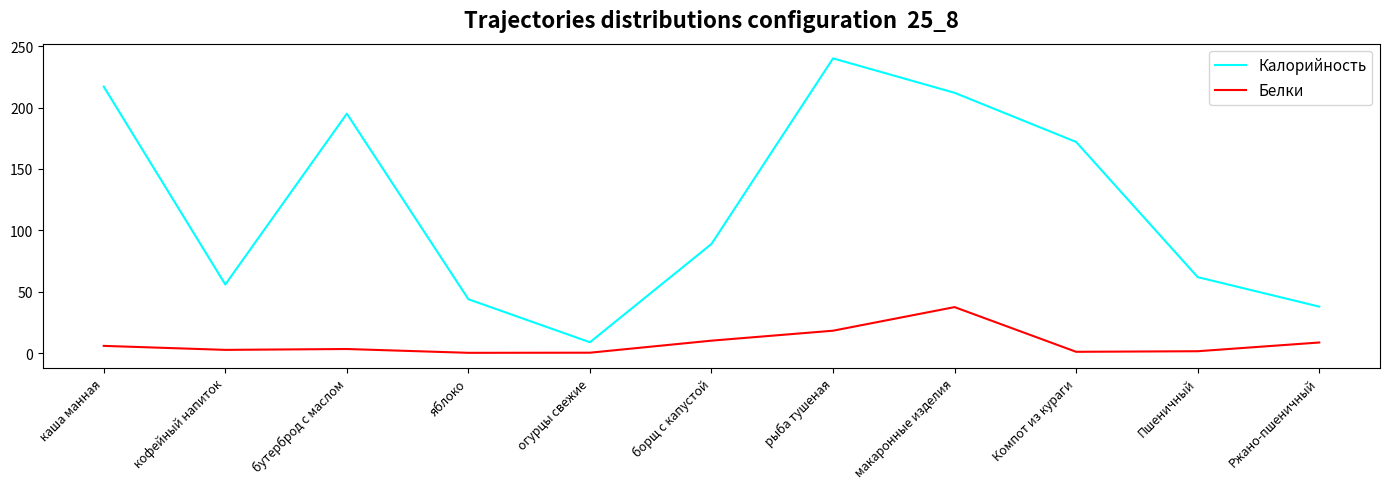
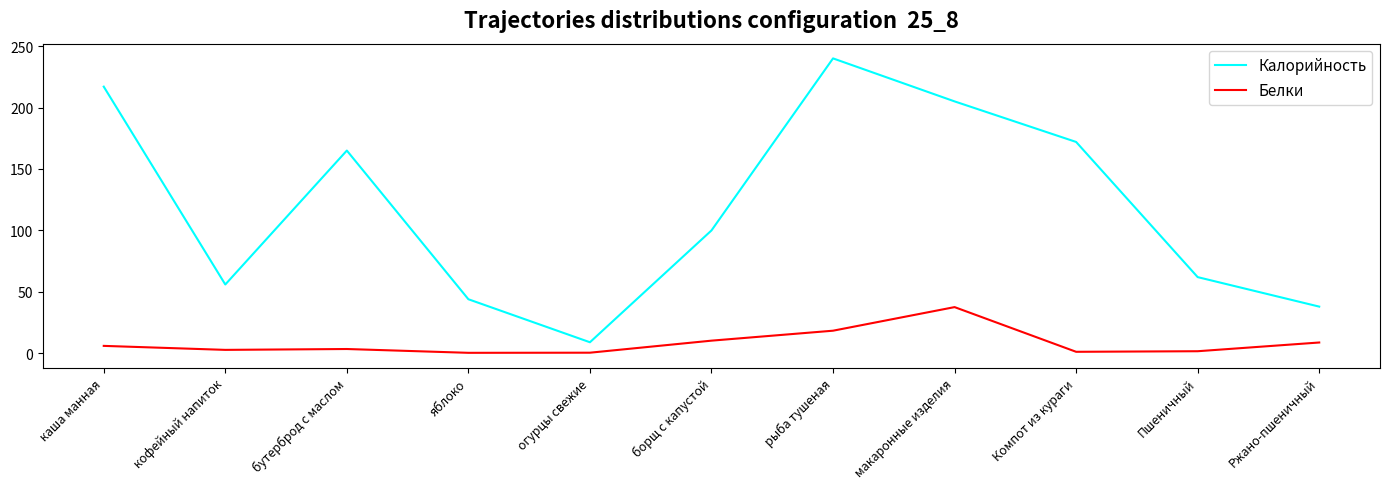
Калорийность, бутерброд с маслом: 195 -> 165
Калорийность, борщ с капустой: 89 -> 100
Калорийность, макаронные изделия: 212 -> 205
